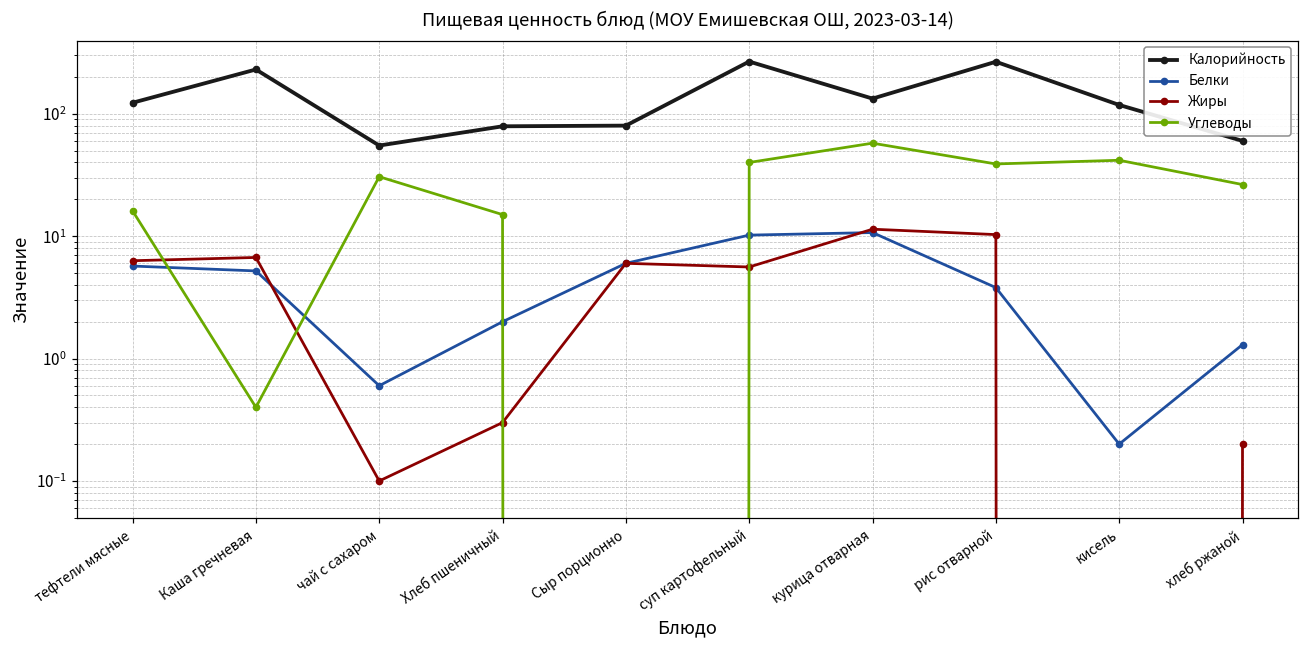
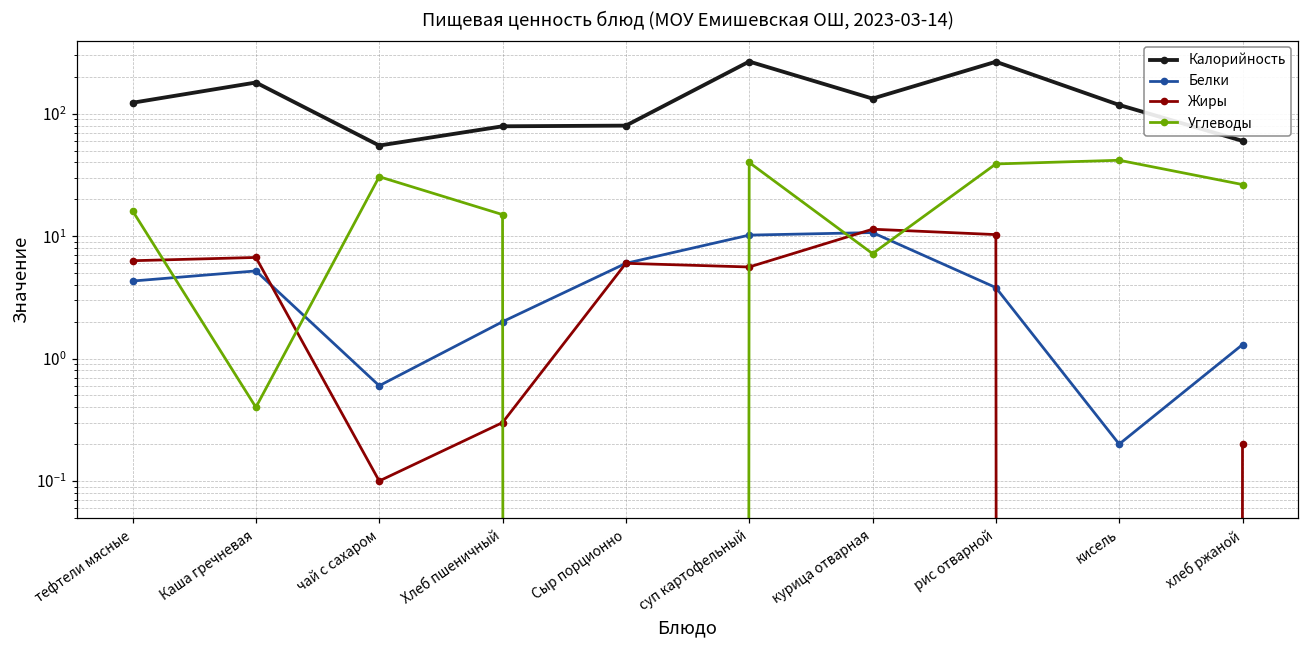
Белки, тефтели мясные: 6 -> 4.3
Калорийность, Каша гречневая: 230 -> 180
Углеводы, курица отварная: 60 -> 7
